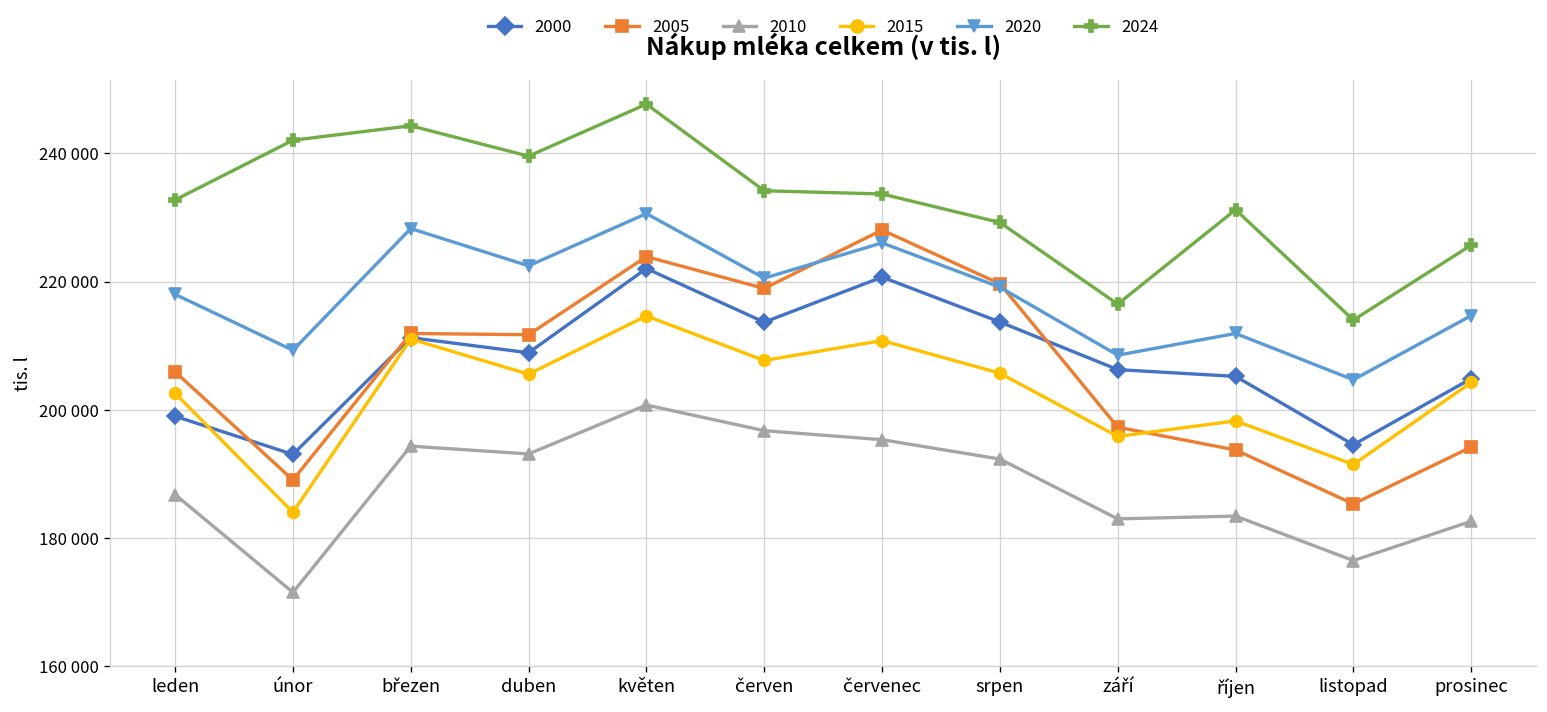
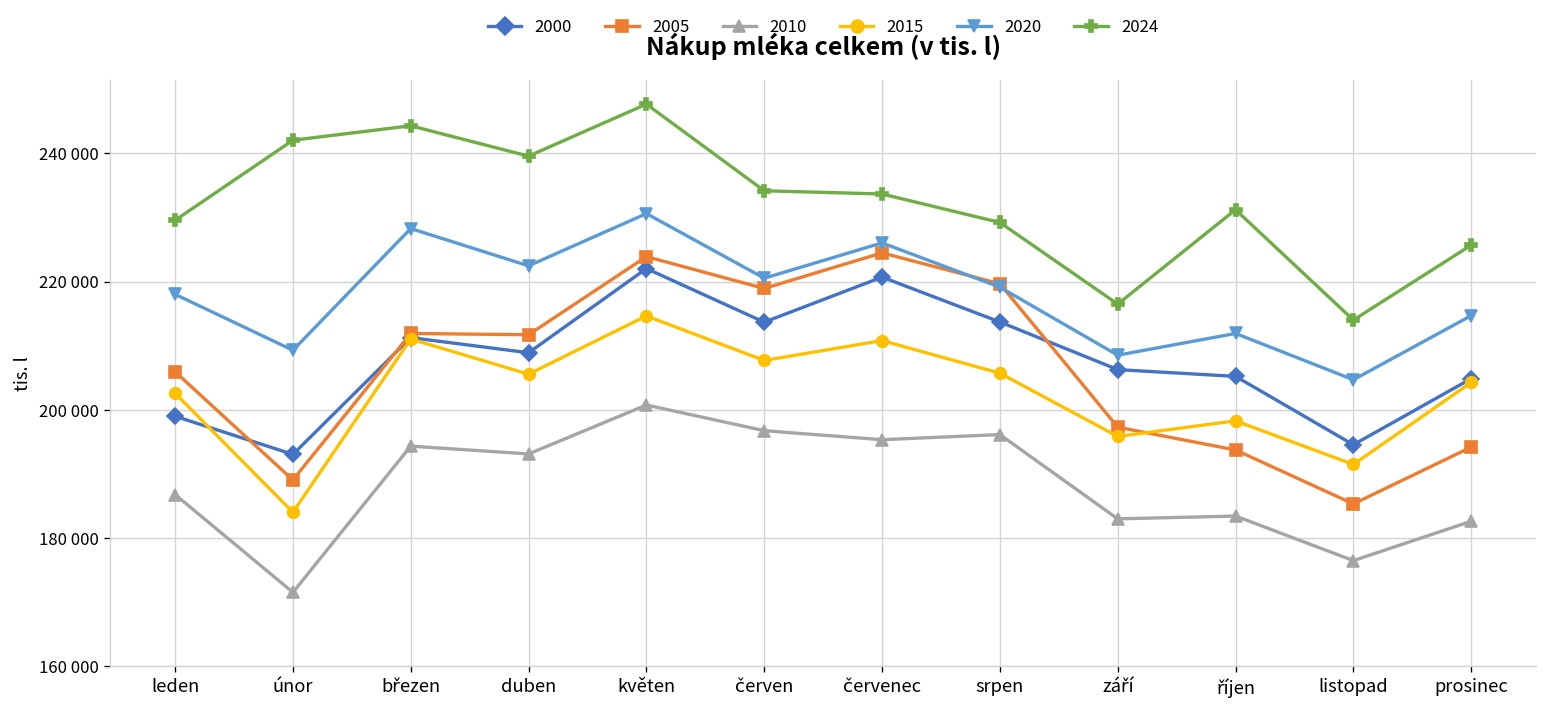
2024, leden: 233000 -> 230000
2005, červenec: 228000 -> 224000
2010, srpen: 192000 -> 196000
